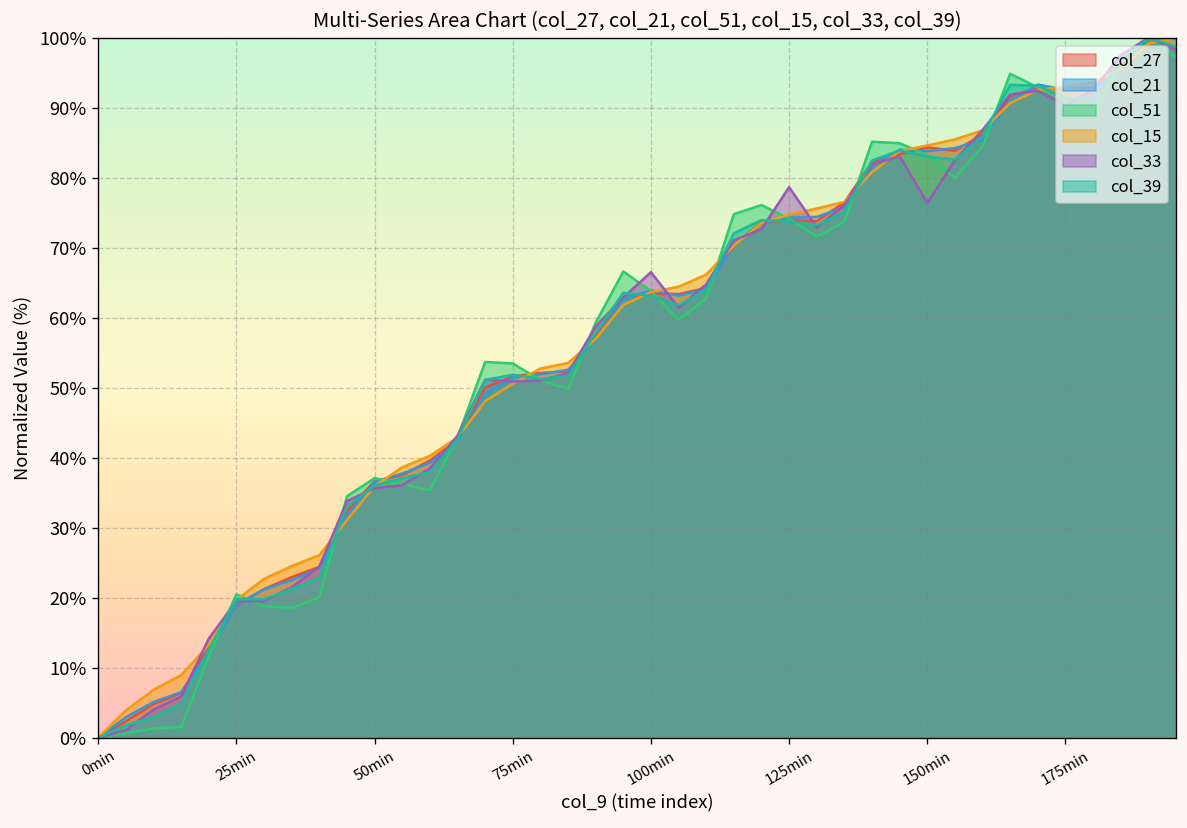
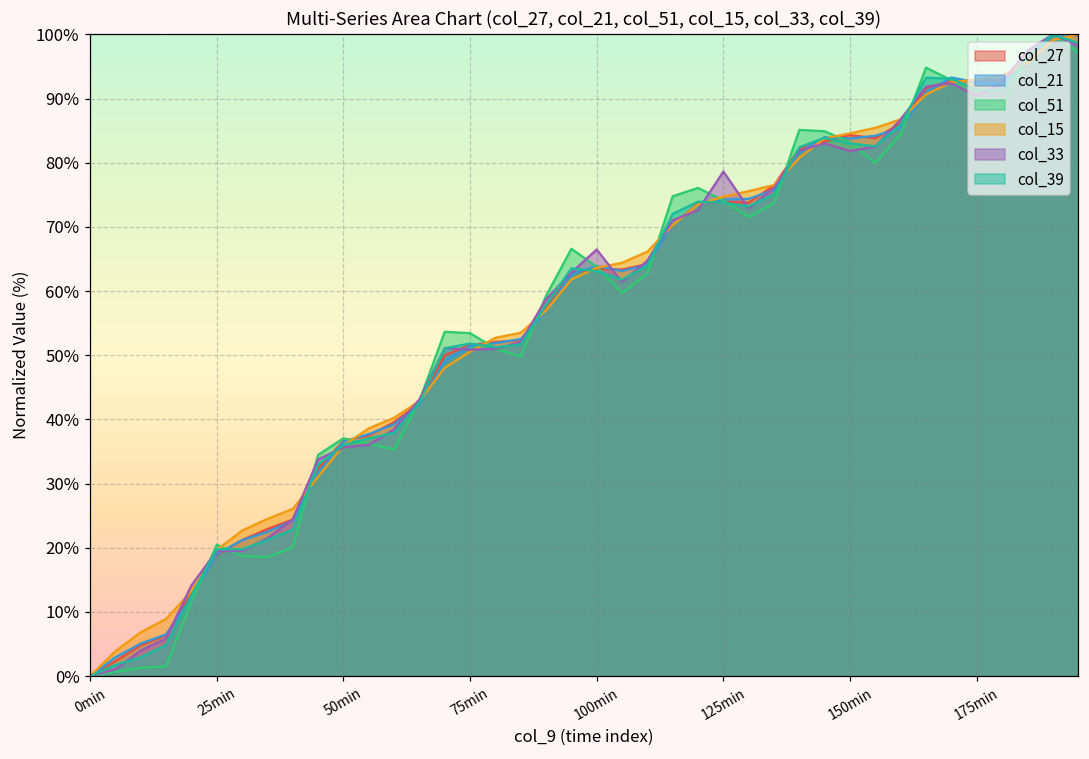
col_33, 150min: 76% -> 82%
